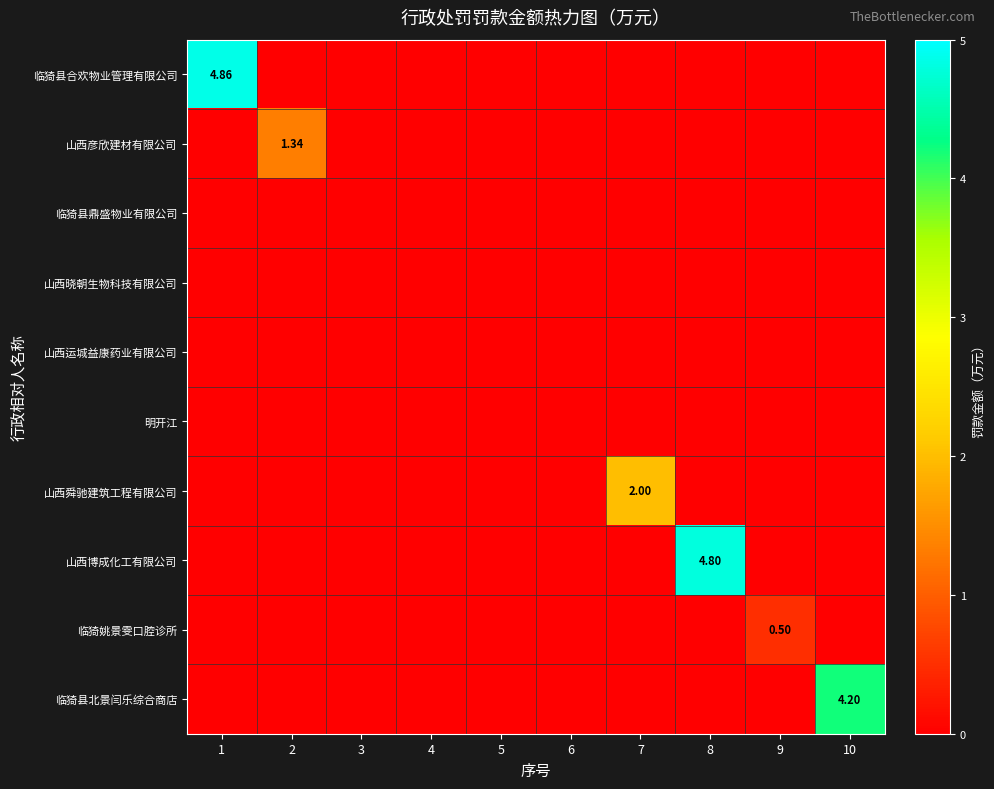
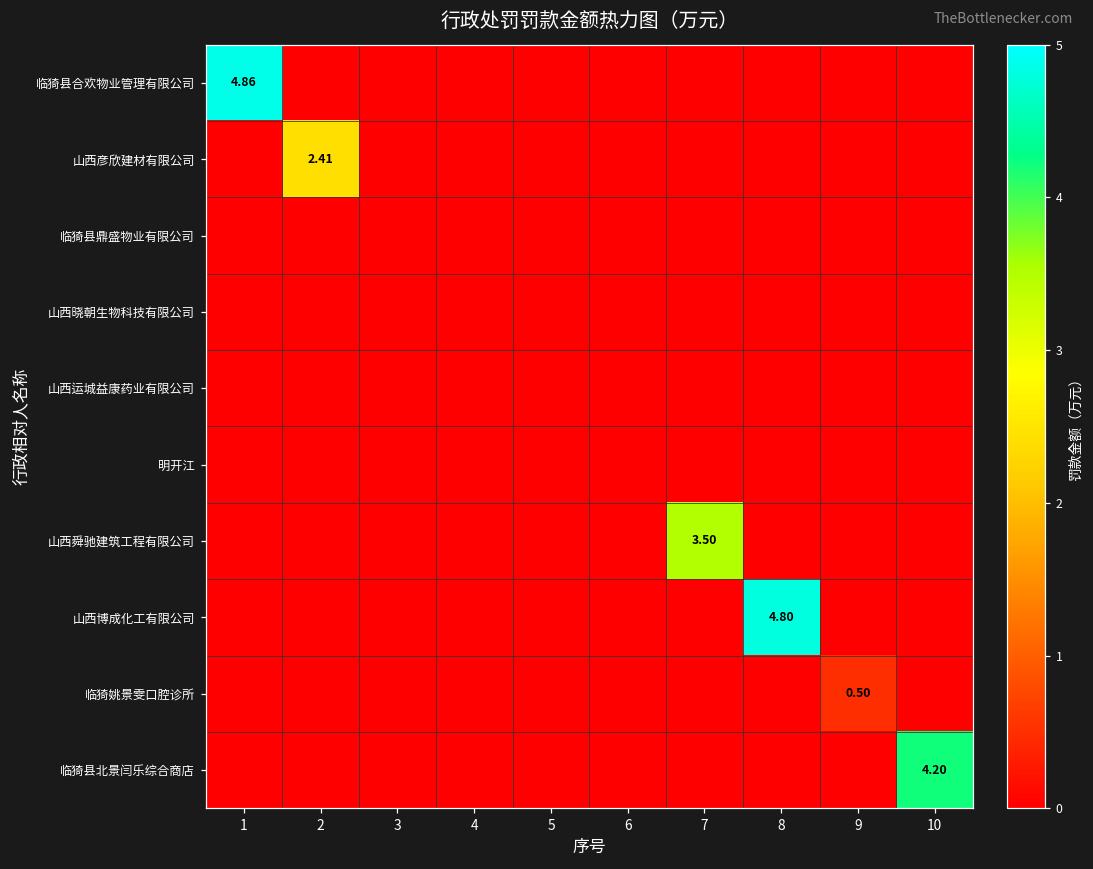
山西彦欣建材有限公司, 2: 1.34 -> 2.41
山西舜驰建筑工程有限公司, 7: 2.00 -> 3.50
